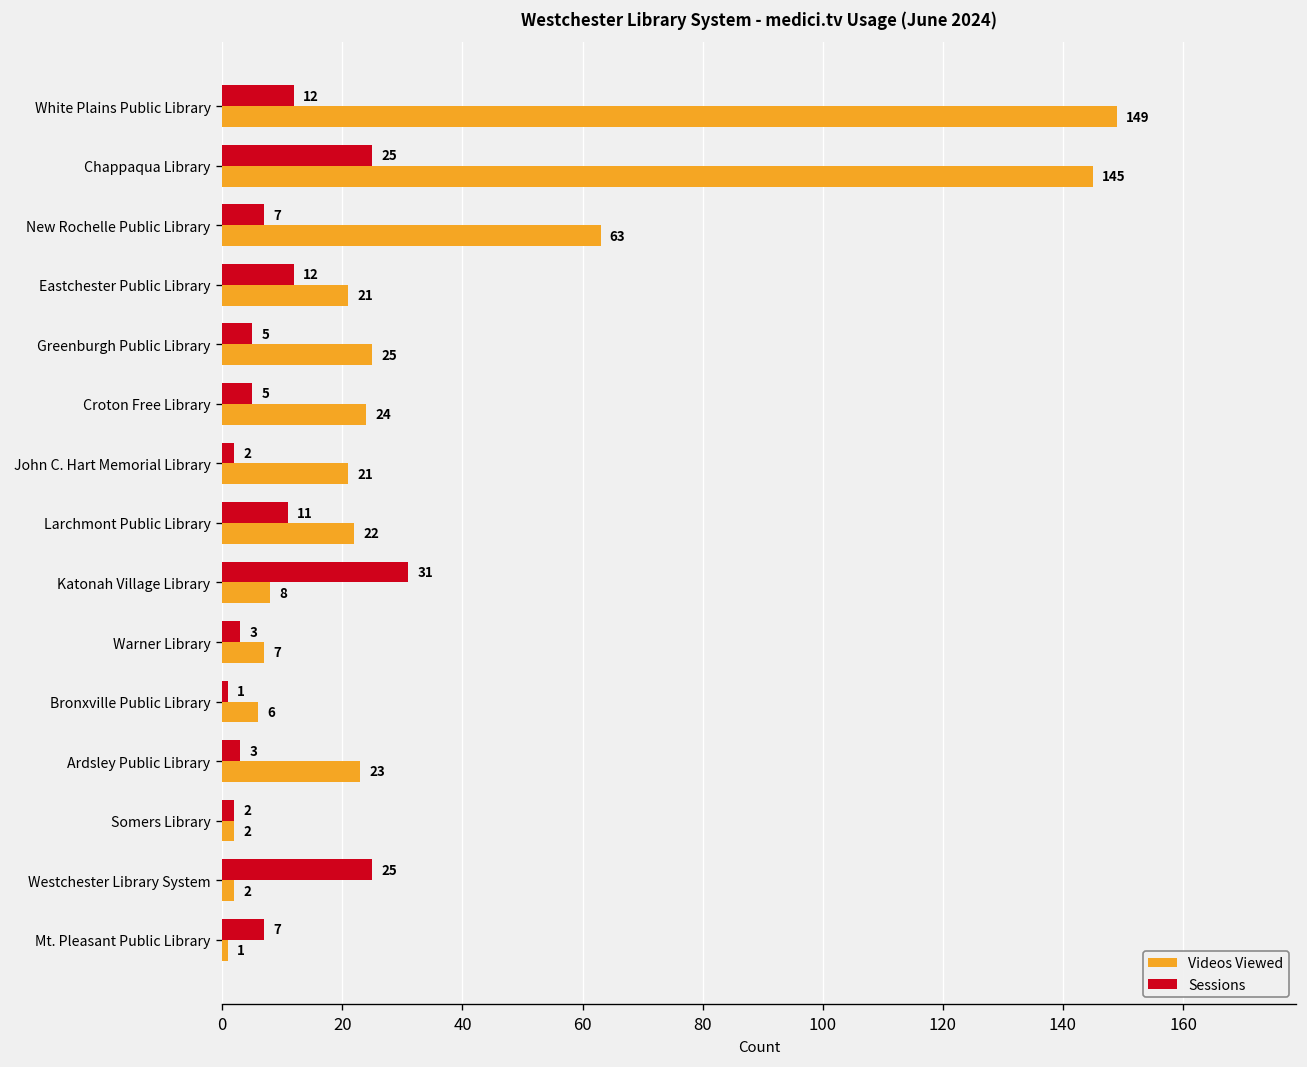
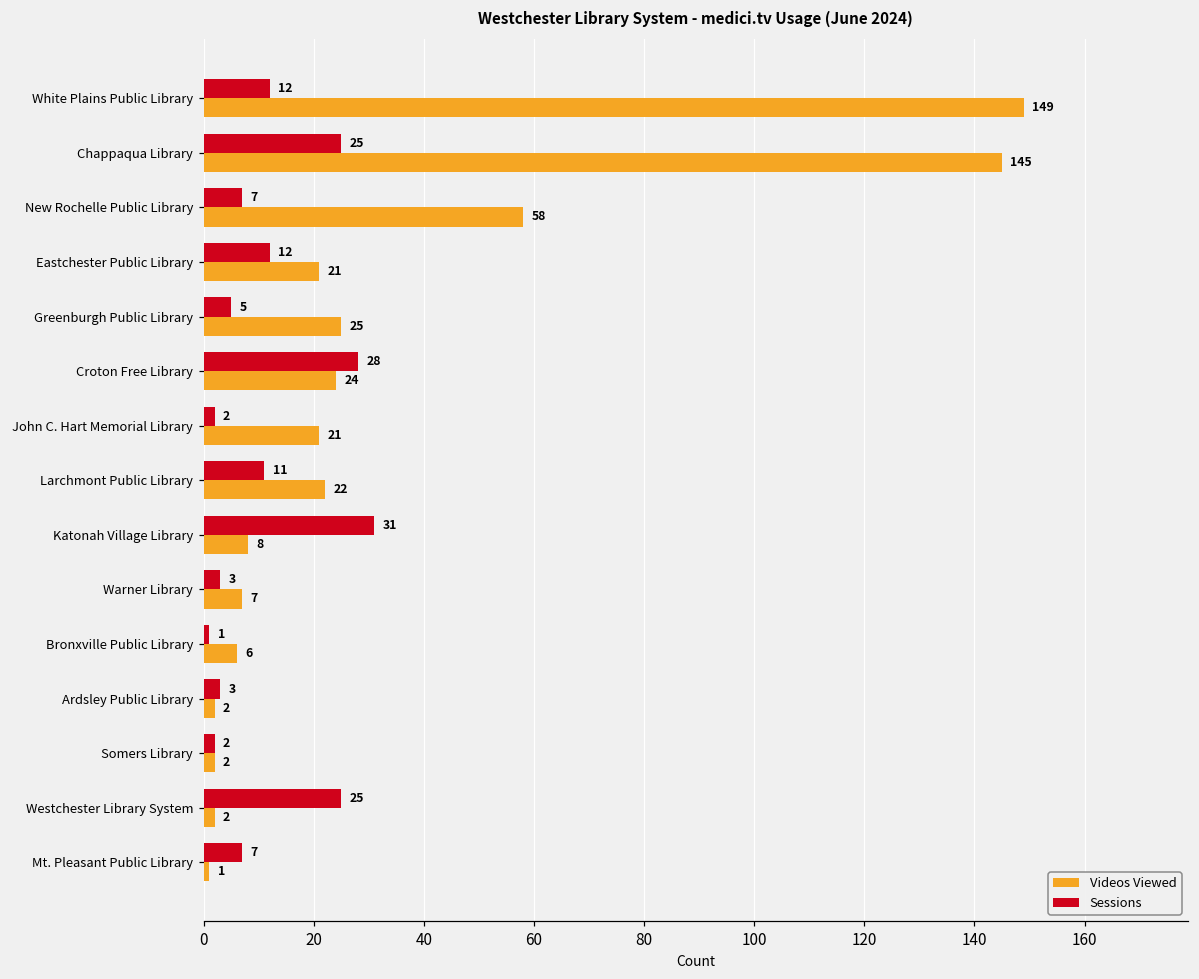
Videos Viewed, New Rochelle Public Library: 63 -> 58
Sessions, Croton Free Library: 5 -> 28
Videos Viewed, Ardsley Public Library: 23 -> 2
